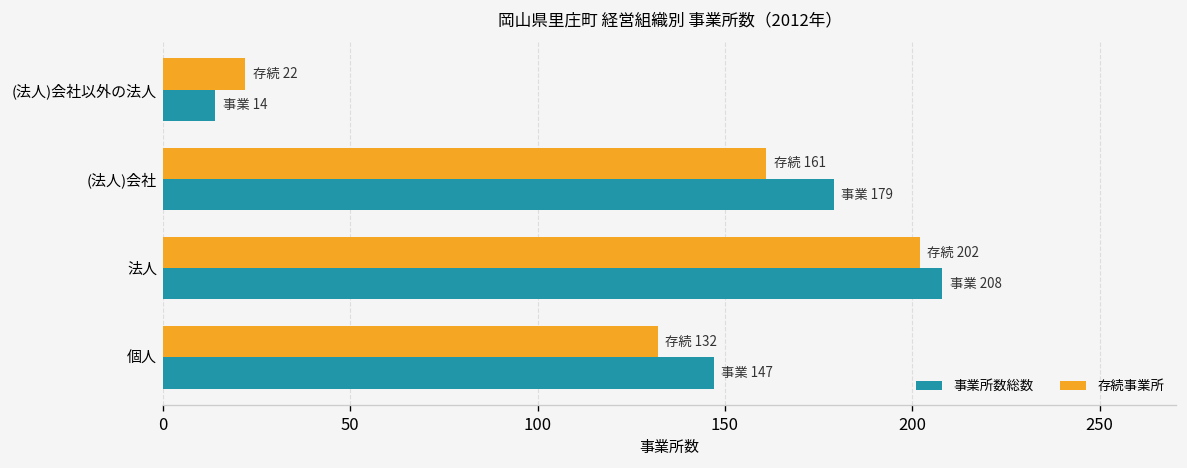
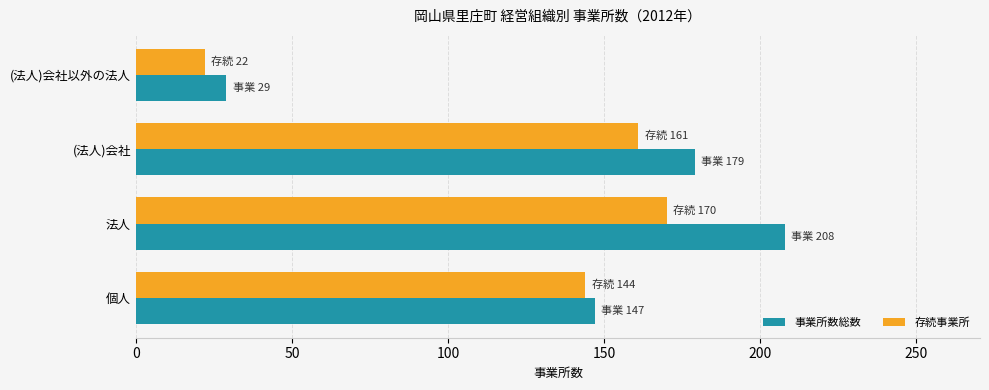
事業所数総数, (法人)会社以外の法人: 14 -> 29
存続事業所, 法人: 202 -> 170
存続事業所, 個人: 132 -> 144
